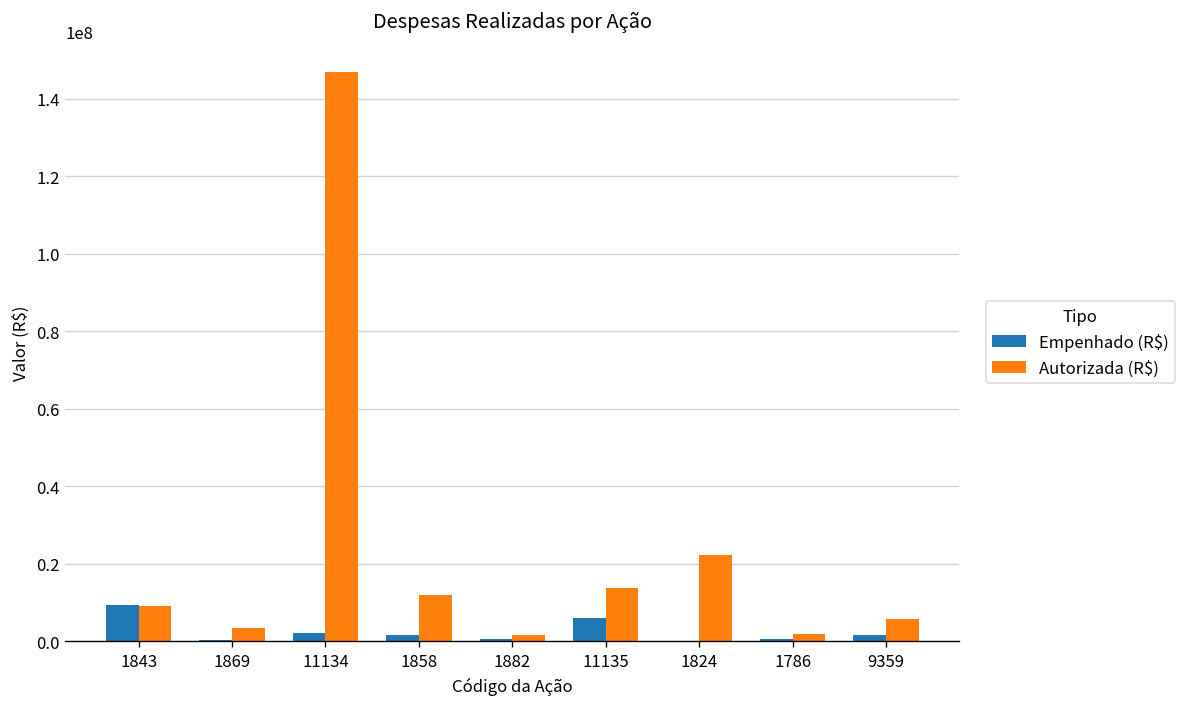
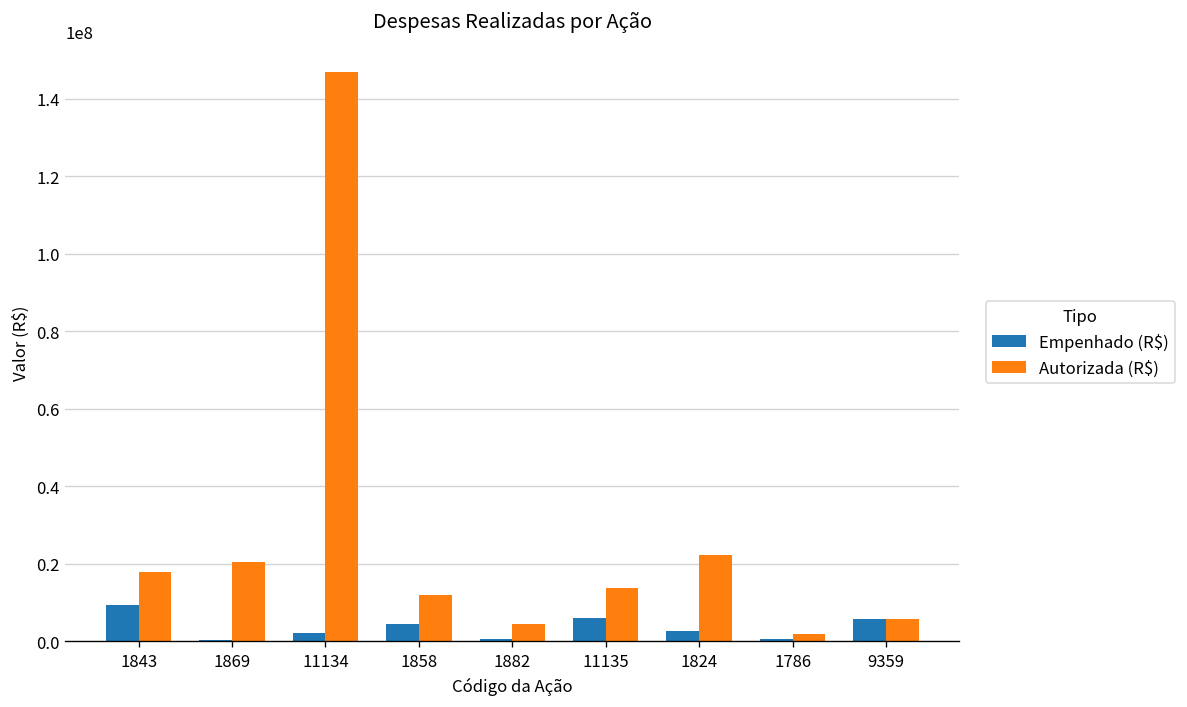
Autorizada (R$), 1843: 9000000 -> 18000000
Autorizada (R$), 1869: 3000000 -> 20000000
Empenhado (R$), 1858: 2000000 -> 4000000
Autorizada (R$), 1882: 2000000 -> 4000000
Empenhado (R$), 1824: 0 -> 3000000
Empenhado (R$), 9359: 2000000 -> 6000000
